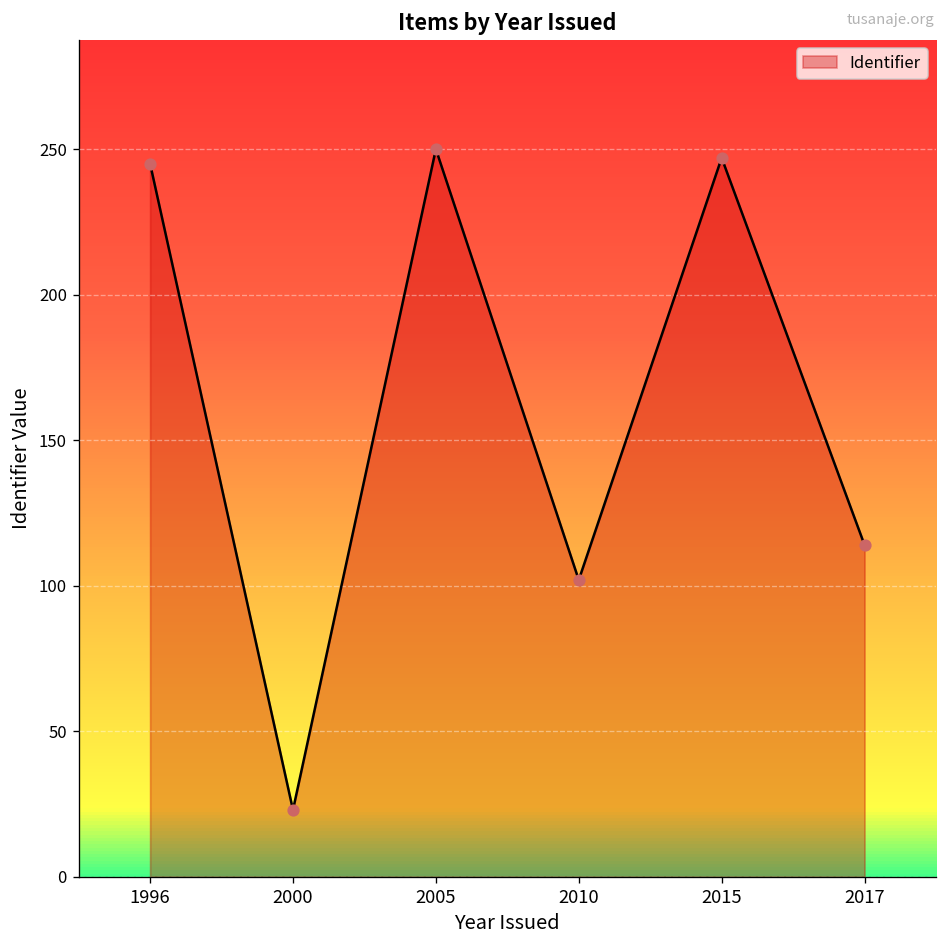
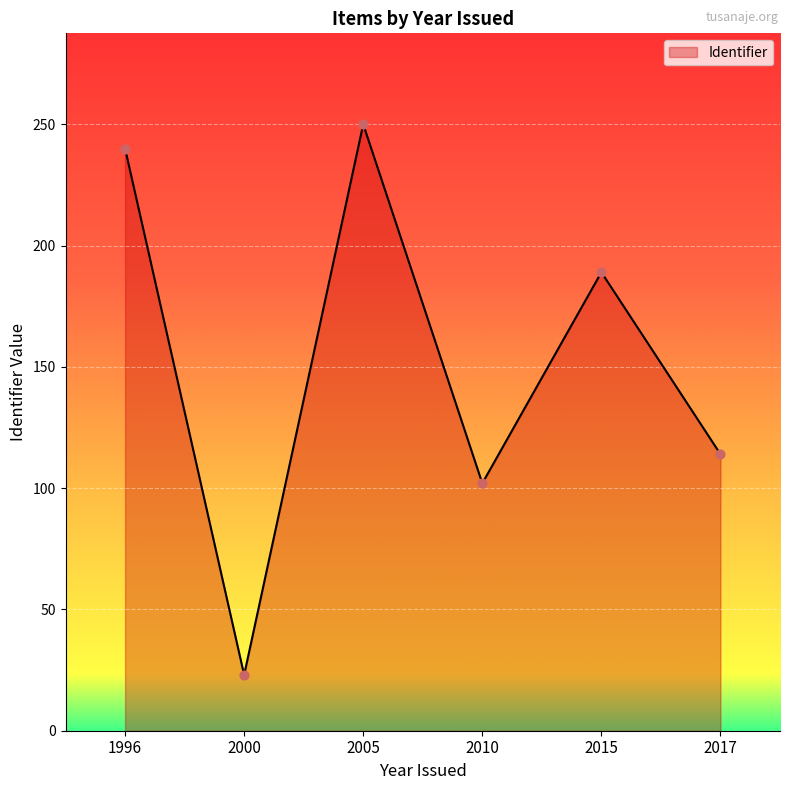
1996: 245 -> 240
2015: 247 -> 189
